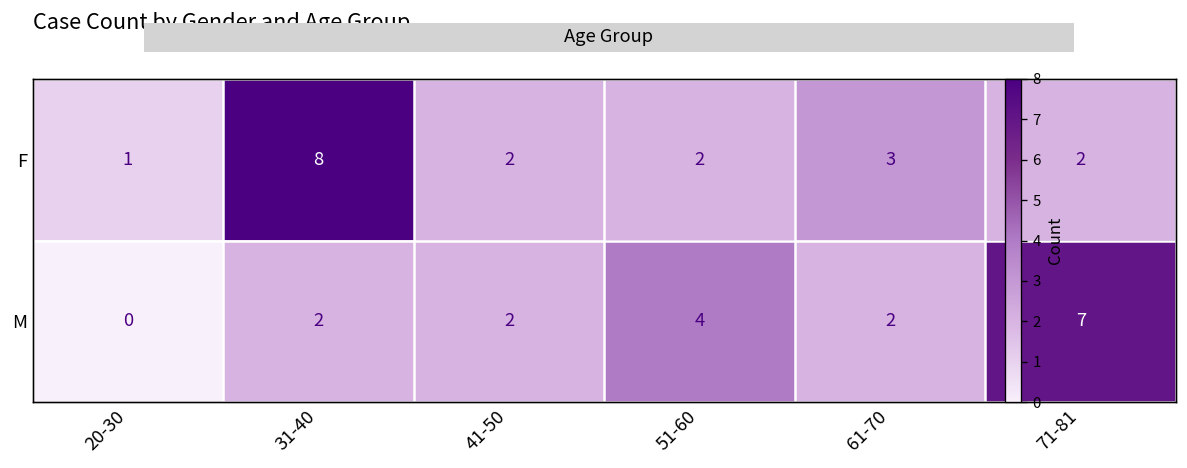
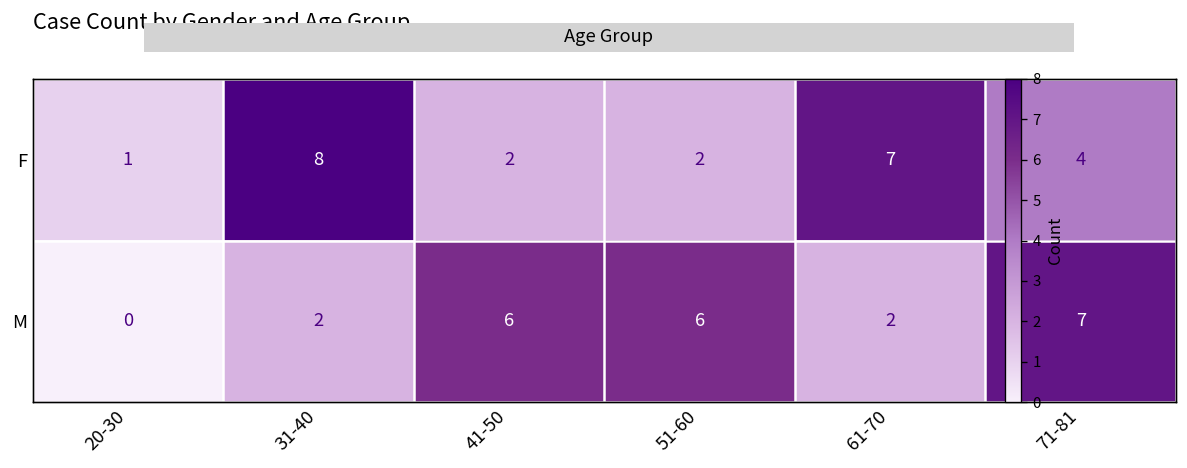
F, 61-70: 3 -> 7
F, 71-81: 2 -> 4
M, 41-50: 2 -> 6
M, 51-60: 4 -> 6
